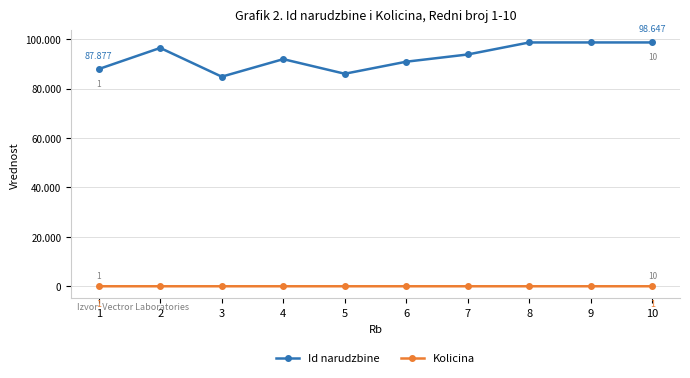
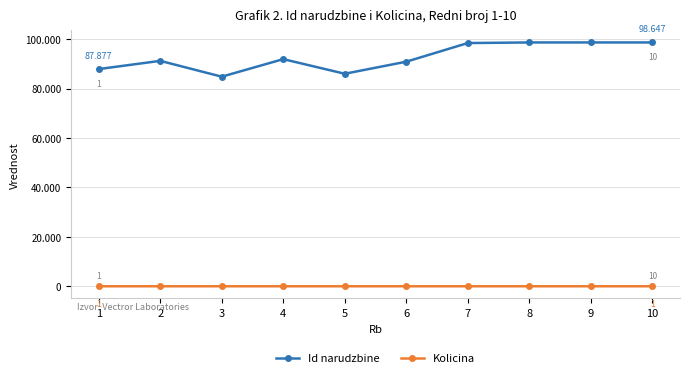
Id narudzbine, 2: 96 -> 91
Id narudzbine, 7: 94 -> 98
